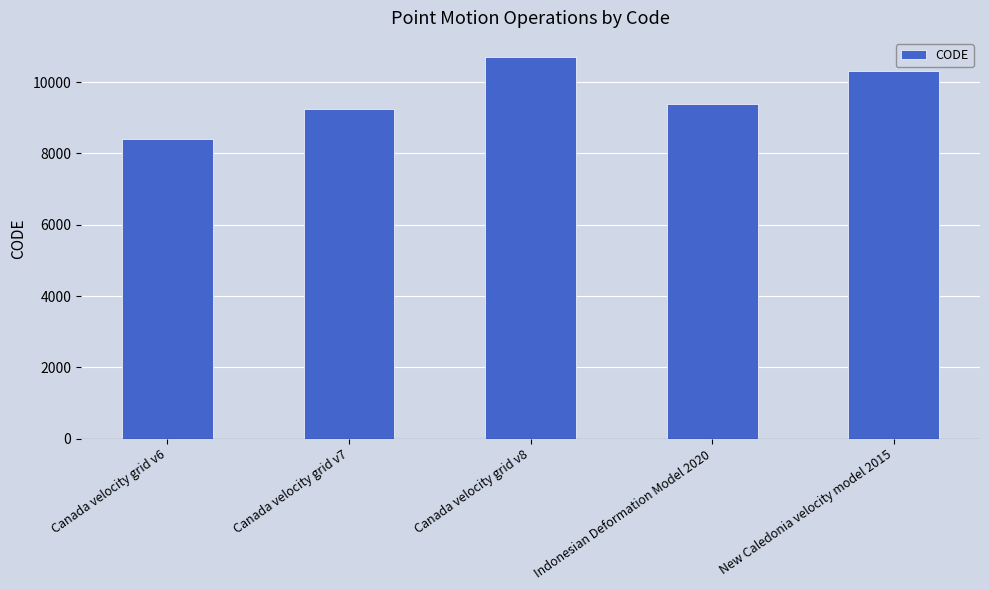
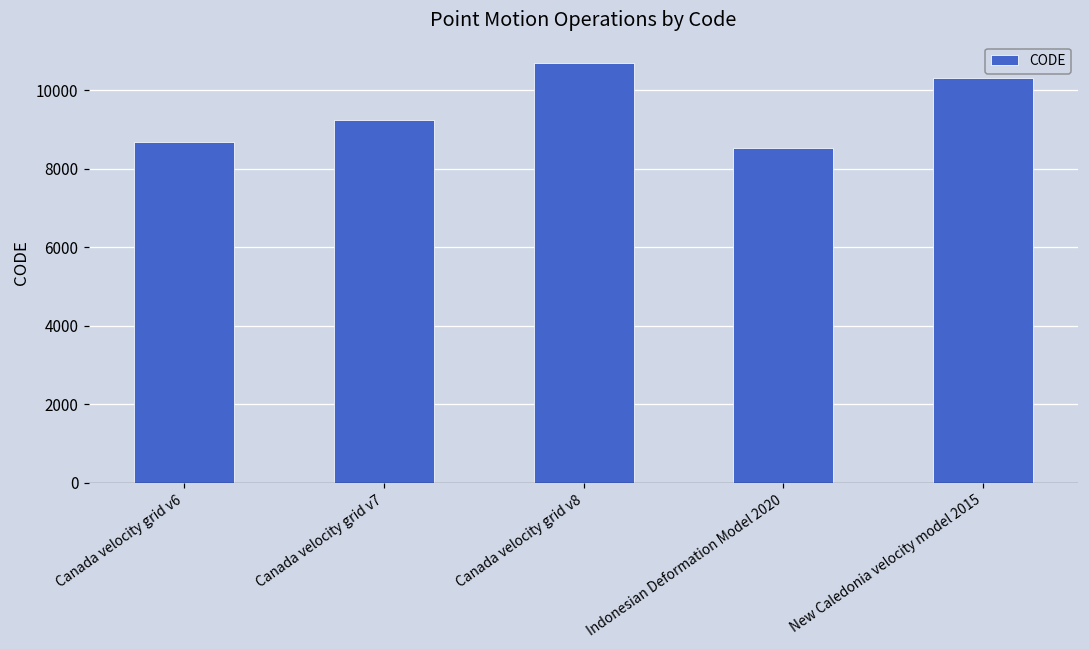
Canada velocity grid v6: 8400 -> 8700
Indonesian Deformation Model 2020: 9400 -> 8500
